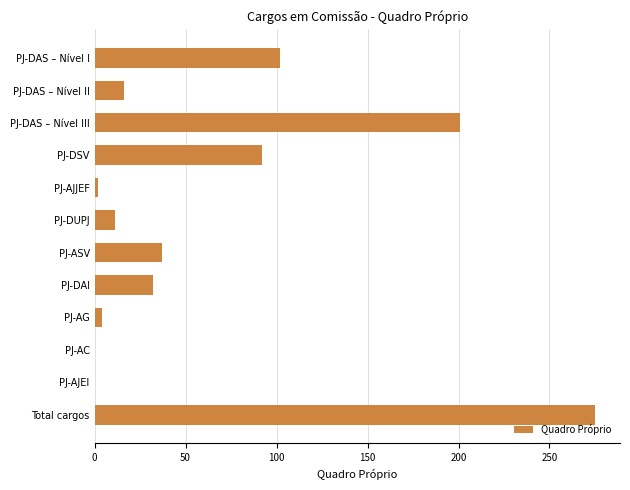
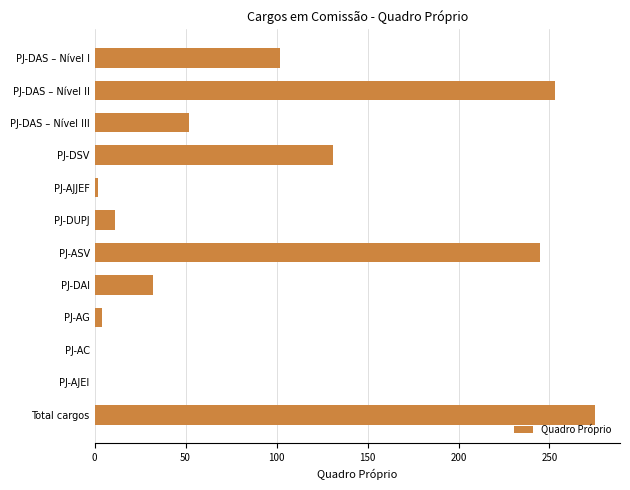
PJ-DAS – Nível II: 16 -> 253
PJ-DAS – Nível III: 201 -> 52
PJ-DSV: 92 -> 131
PJ-ASV: 37 -> 245
